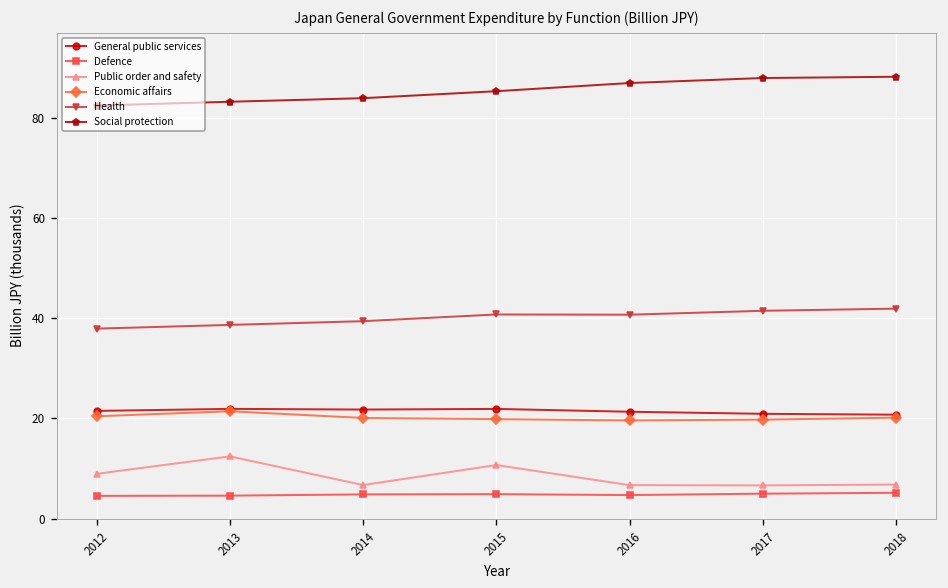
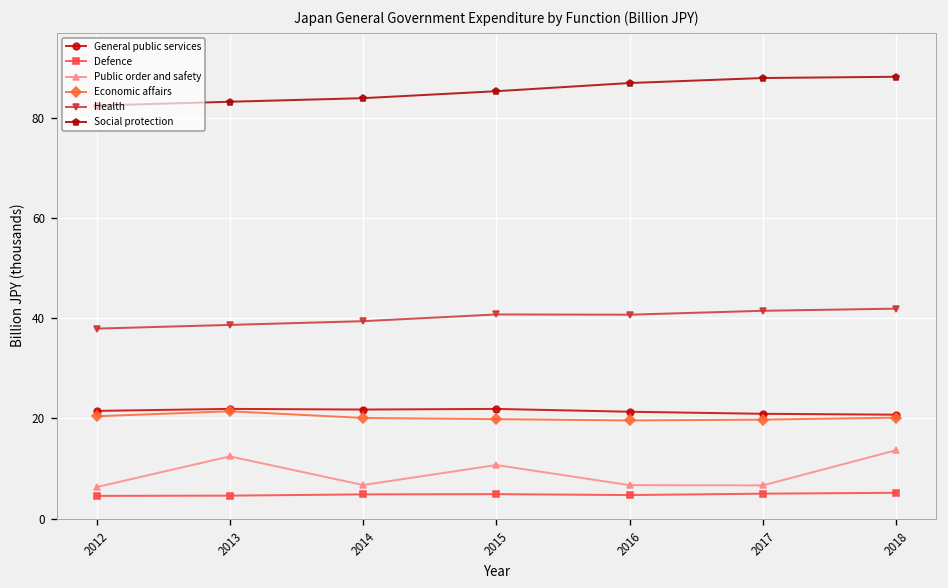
Public order and safety, 2012: 9 -> 6
Public order and safety, 2018: 7 -> 14
